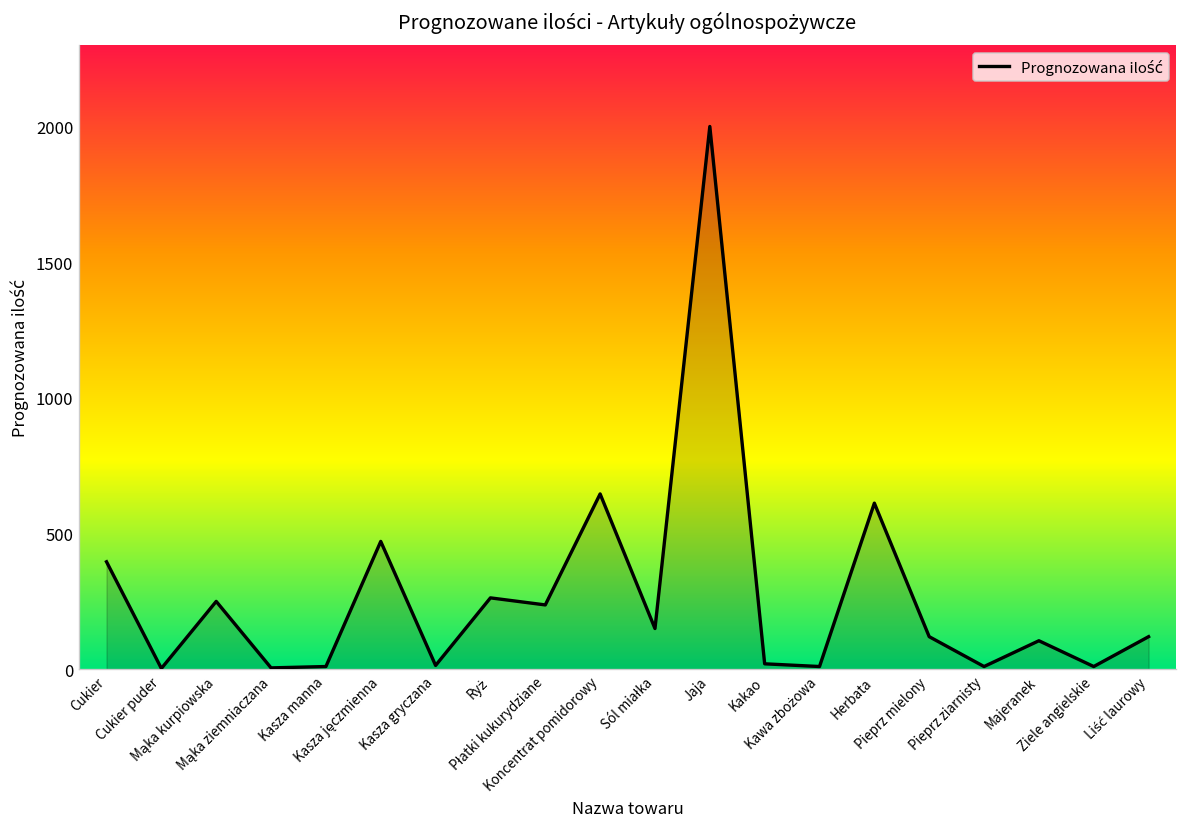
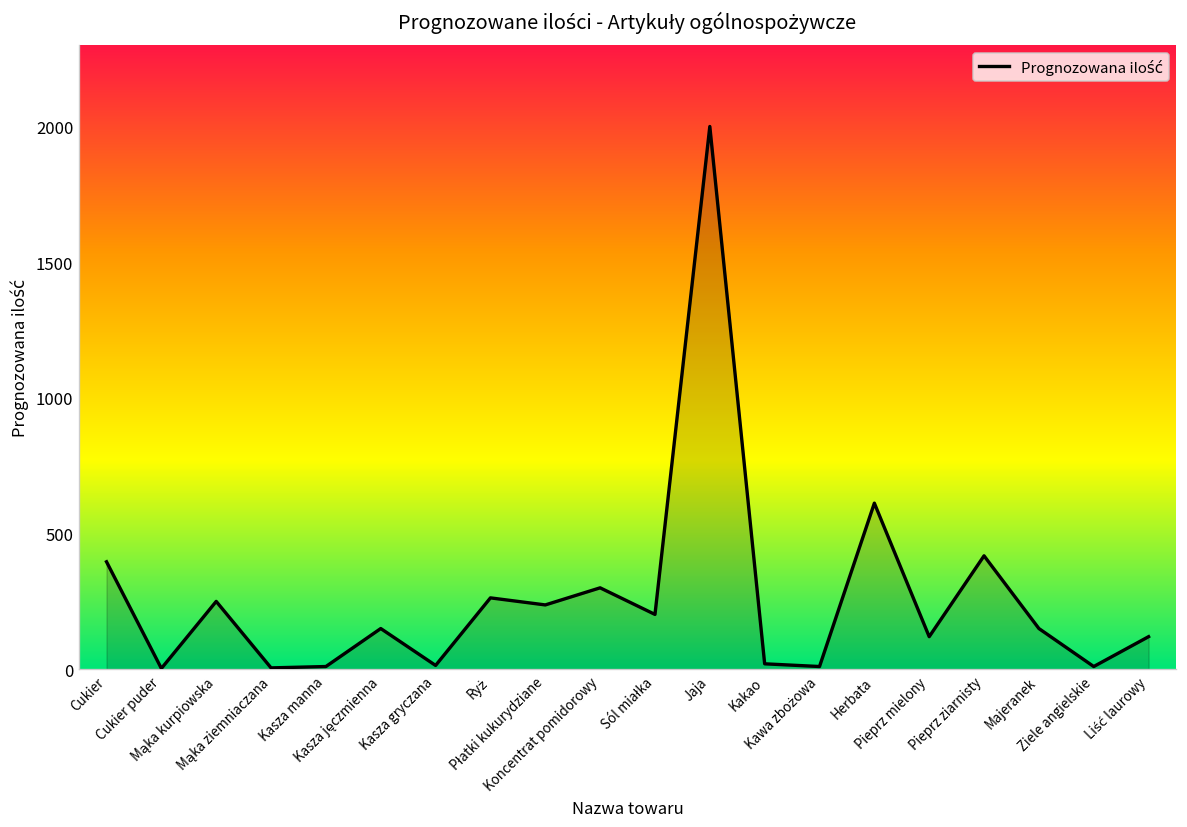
Kasza jęczmienna: 470 -> 150
Koncentrat pomidorowy: 650 -> 300
Sól miałka: 150 -> 200
Pieprz ziarnisty: 10 -> 420
Majeranek: 110 -> 150
